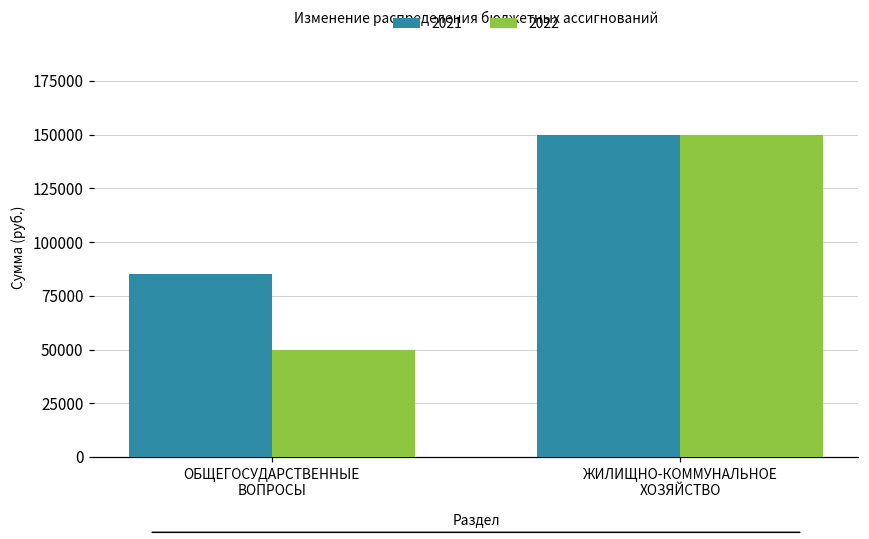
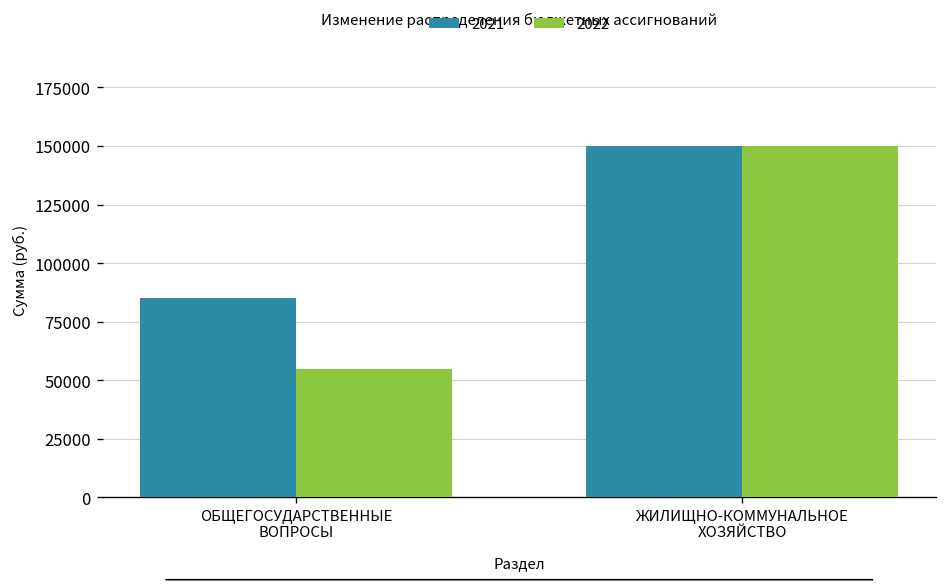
2022, ОБЩЕГОСУДАРСТВЕННЫЕ ВОПРОСЫ: 50000 -> 55000
